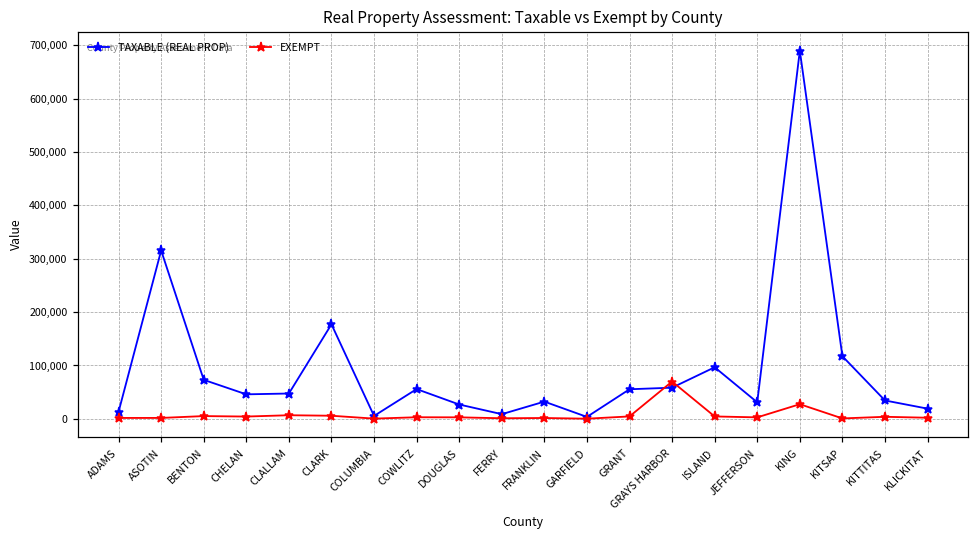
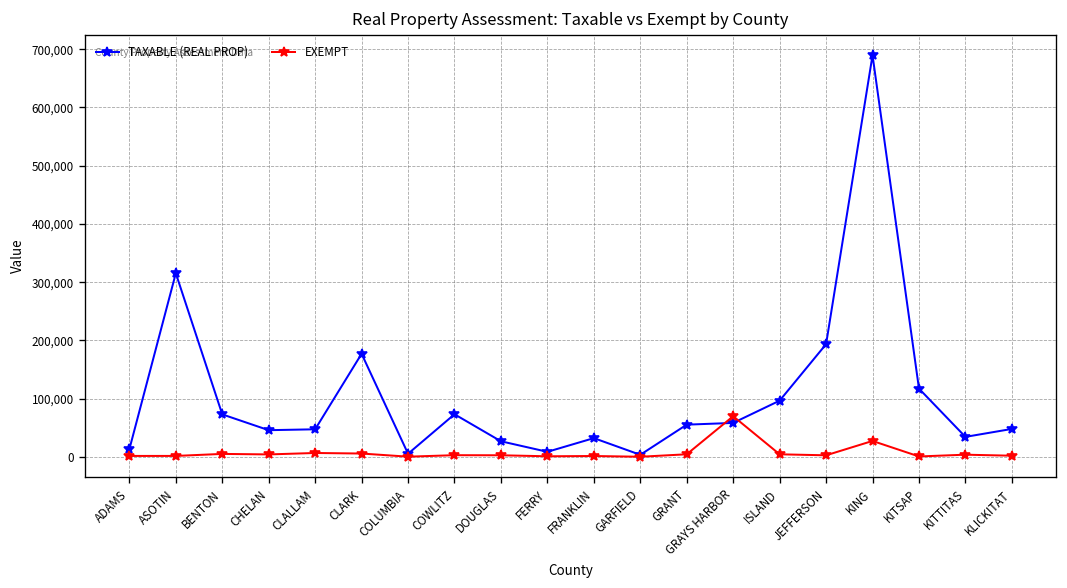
TAXABLE (REAL PROP), COWLITZ: 60,000 -> 70,000
TAXABLE (REAL PROP), JEFFERSON: 30,000 -> 190,000
TAXABLE (REAL PROP), KLICKITAT: 20,000 -> 50,000
